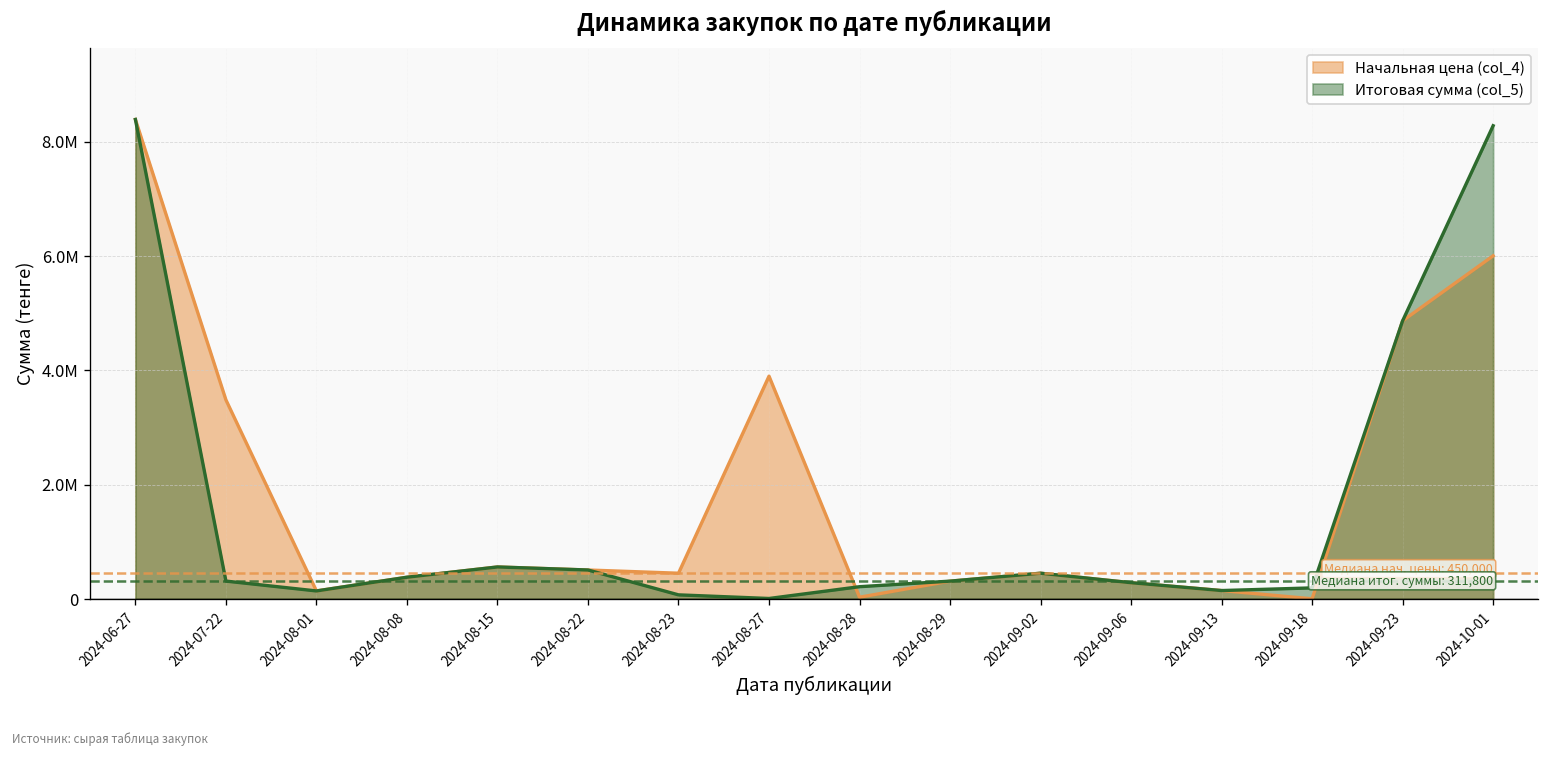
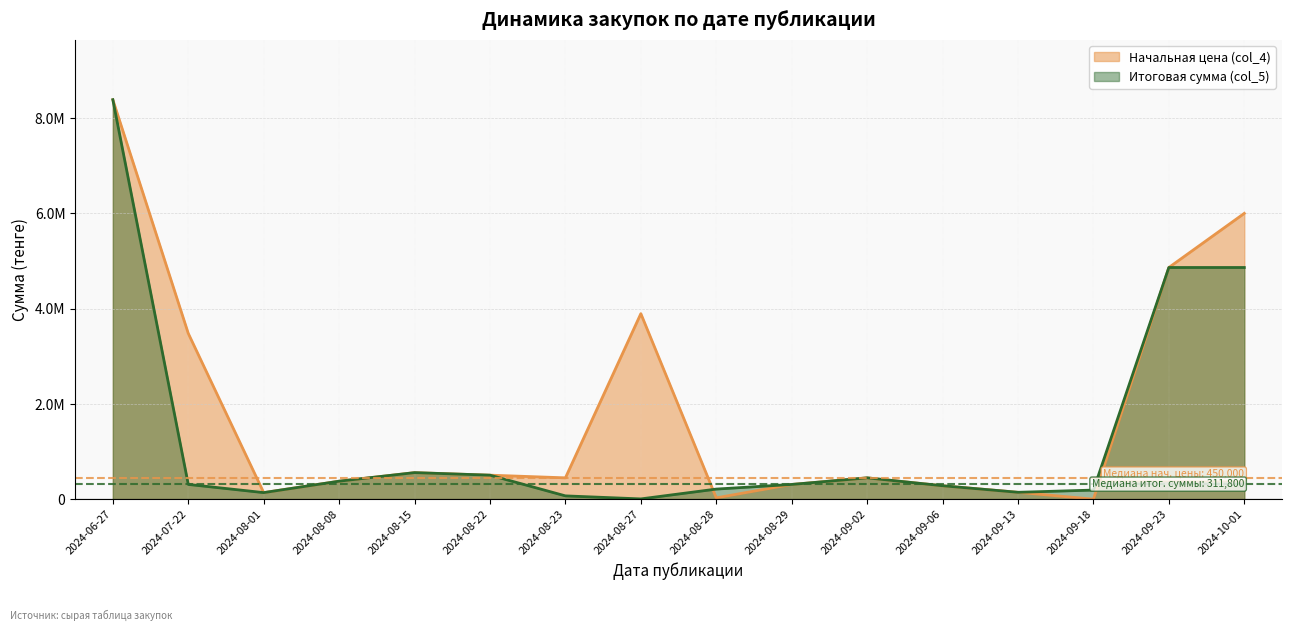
Итоговая сумма (col_5), 2024-10-01: 8300000 -> 4900000
